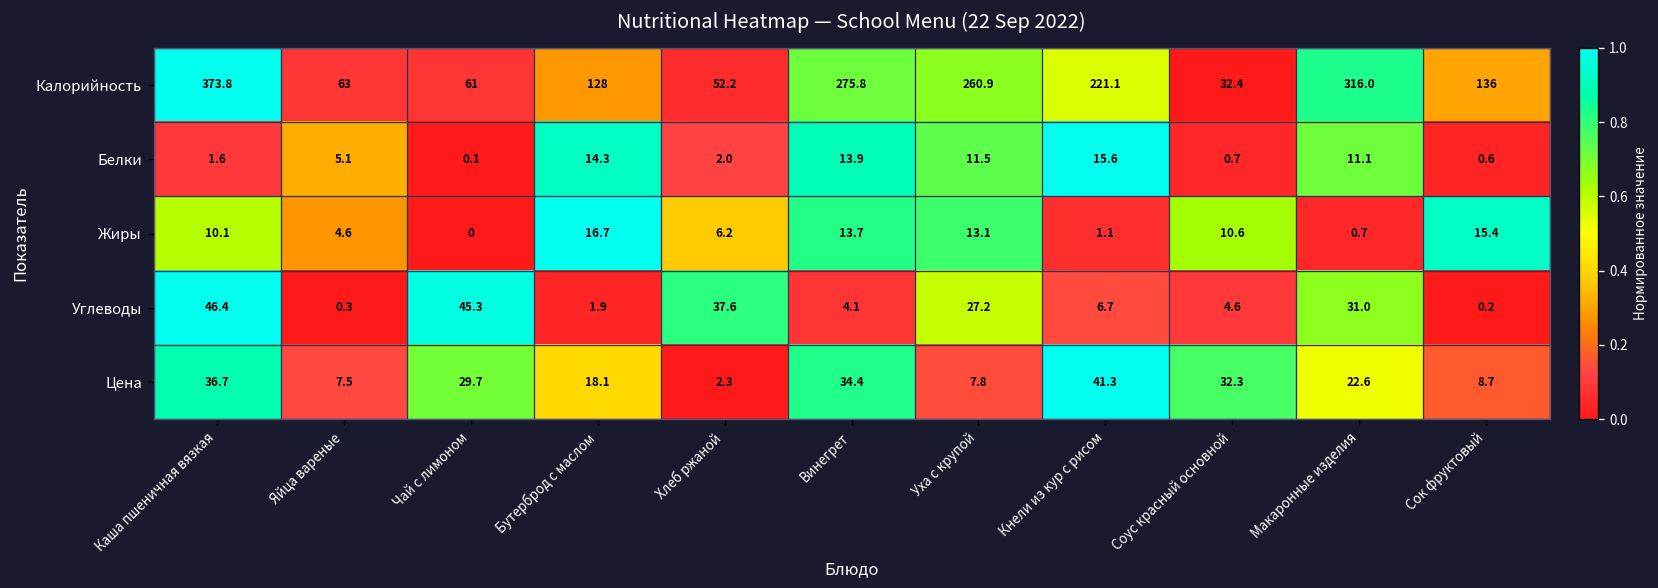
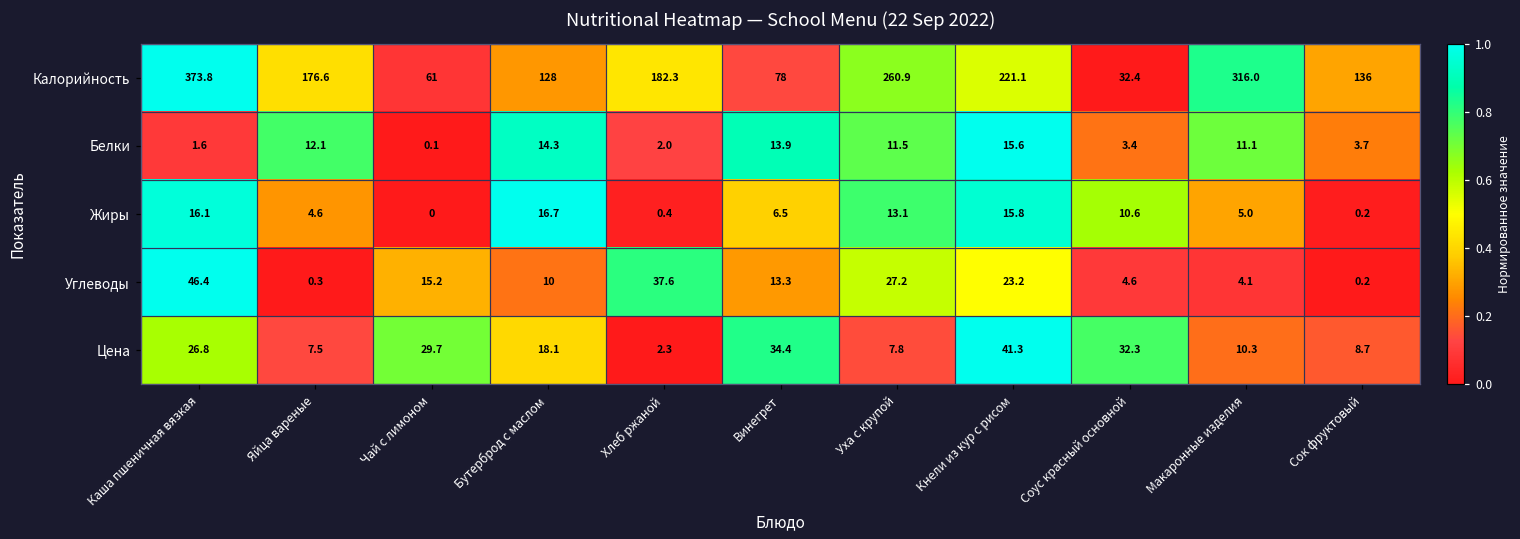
Калорийность, Яйца вареные: 63 -> 176.6
Калорийность, Хлеб ржаной: 52.2 -> 182.3
Калорийность, Винегрет: 275.8 -> 78
Белки, Яйца вареные: 5.1 -> 12.1
Белки, Соус красный основной: 0.7 -> 3.4
Белки, Сок фруктовый: 0.6 -> 3.7
Жиры, Каша пшеничная вязкая: 10.1 -> 16.1
Жиры, Хлеб ржаной: 6.2 -> 0.4
Жиры, Винегрет: 13.7 -> 6.5
Жиры, Кнели из кур с рисом: 1.1 -> 15.8
Жиры, Макаронные изделия: 0.7 -> 5.0
Жиры, Сок фруктовый: 15.4 -> 0.2
Углеводы, Чай с лимоном: 45.3 -> 15.2
Углеводы, Бутерброд с маслом: 1.9 -> 10
Углеводы, Винегрет: 4.1 -> 13.3
Углеводы, Кнели из кур с рисом: 6.7 -> 23.2
Углеводы, Макаронные изделия: 31.0 -> 4.1
Цена, Каша пшеничная вязкая: 36.7 -> 26.8
Цена, Макаронные изделия: 22.6 -> 10.3
